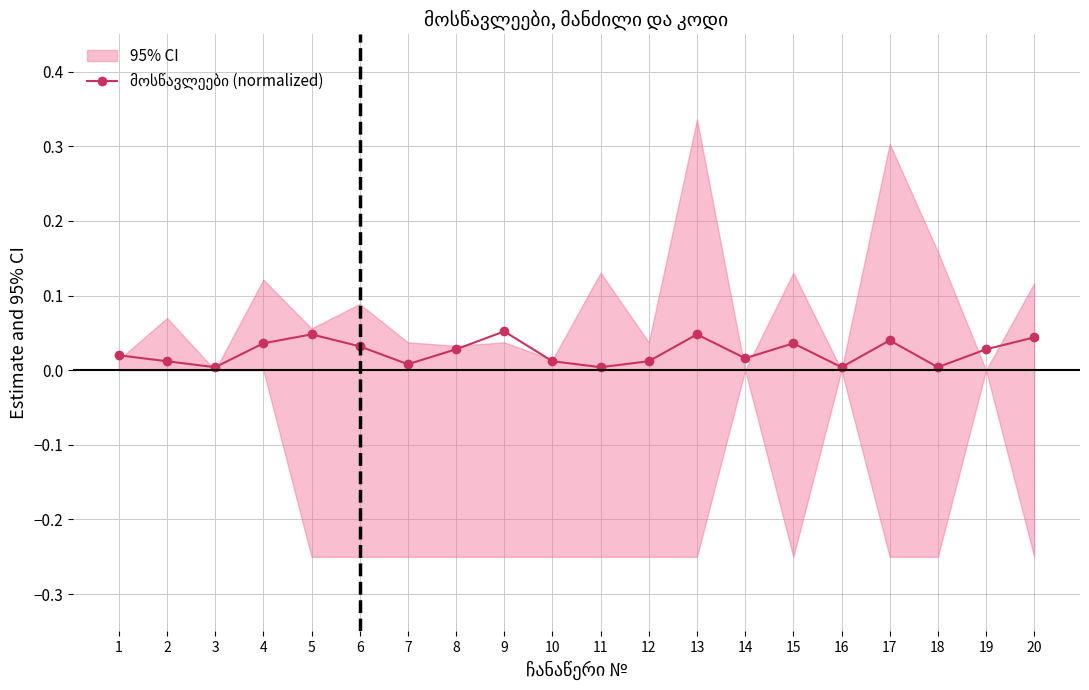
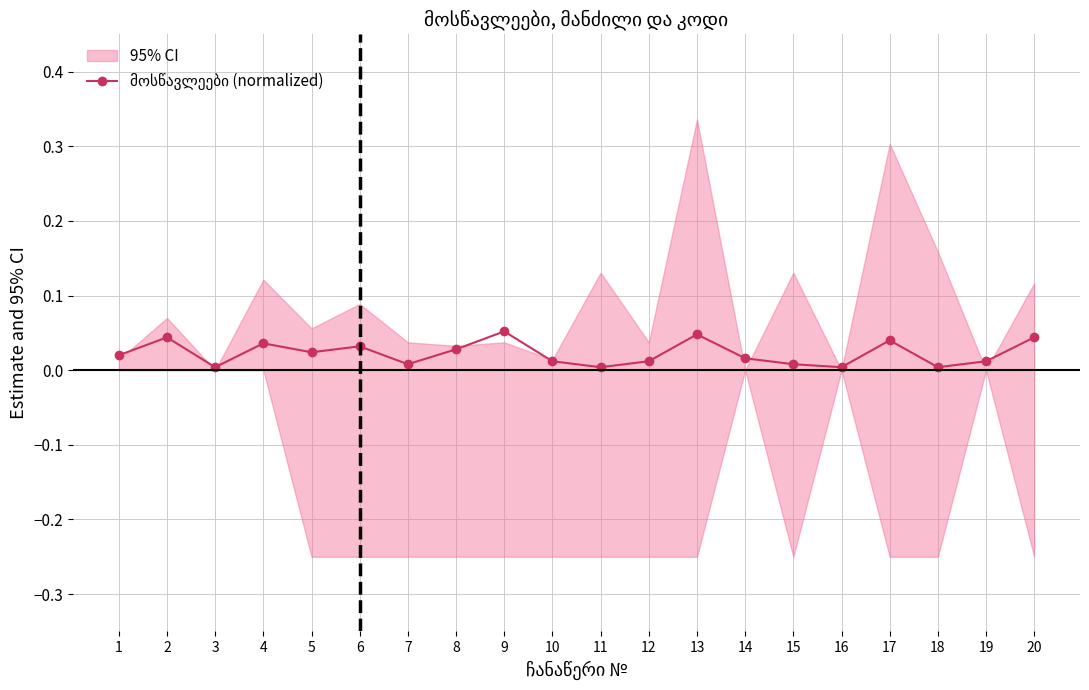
მოსწავლეები (normalized), 2: 0.01 -> 0.04
მოსწავლეები (normalized), 5: 0.05 -> 0.02
მოსწავლეები (normalized), 15: 0.04 -> 0.01
მოსწავლეები (normalized), 19: 0.03 -> 0.01
